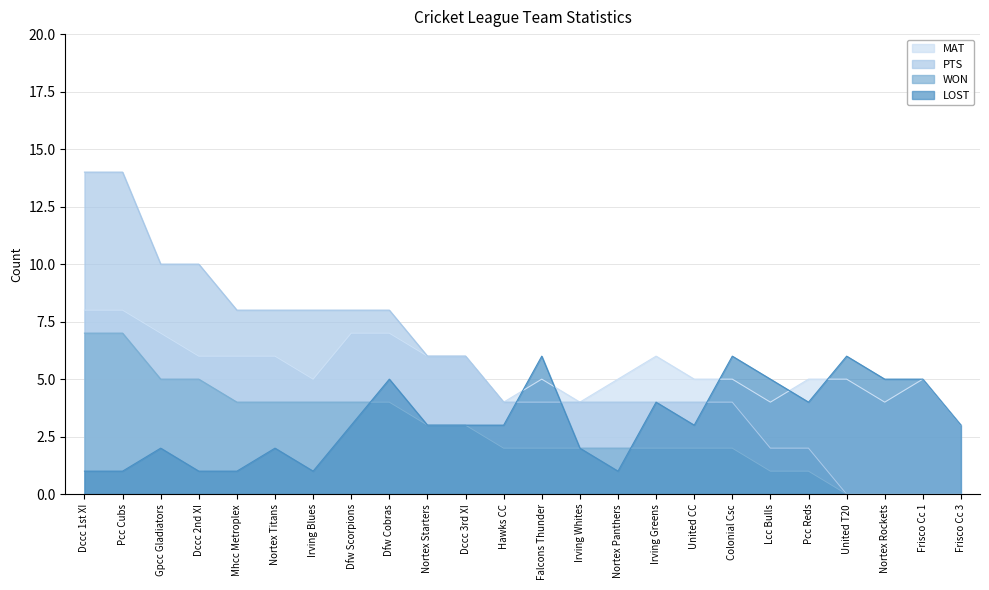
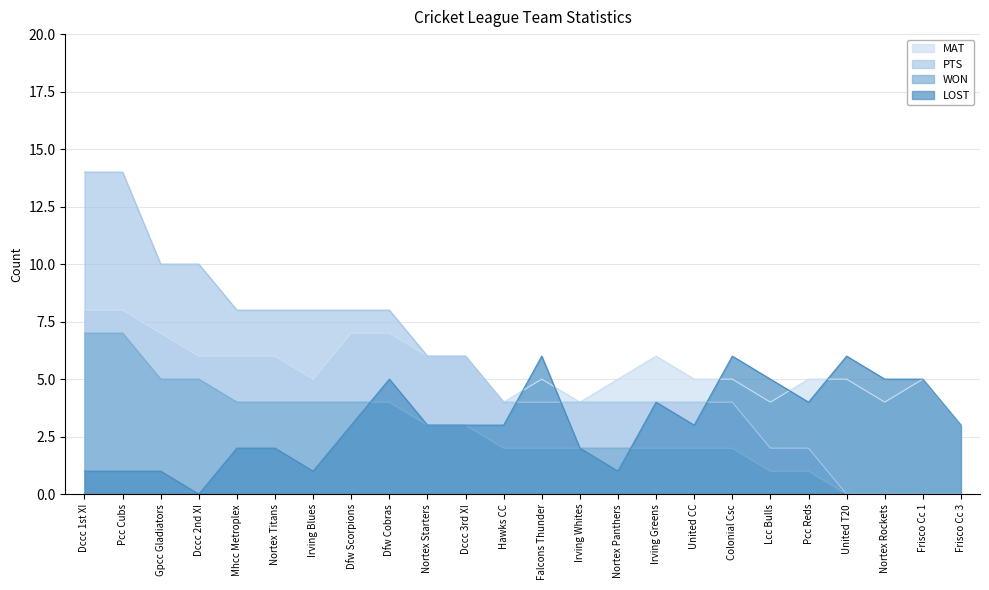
LOST, Gpcc Gladiators: 2 -> 1
LOST, Dccc 2nd XI: 1 -> 0
LOST, Mhcc Metroplex: 1 -> 2
